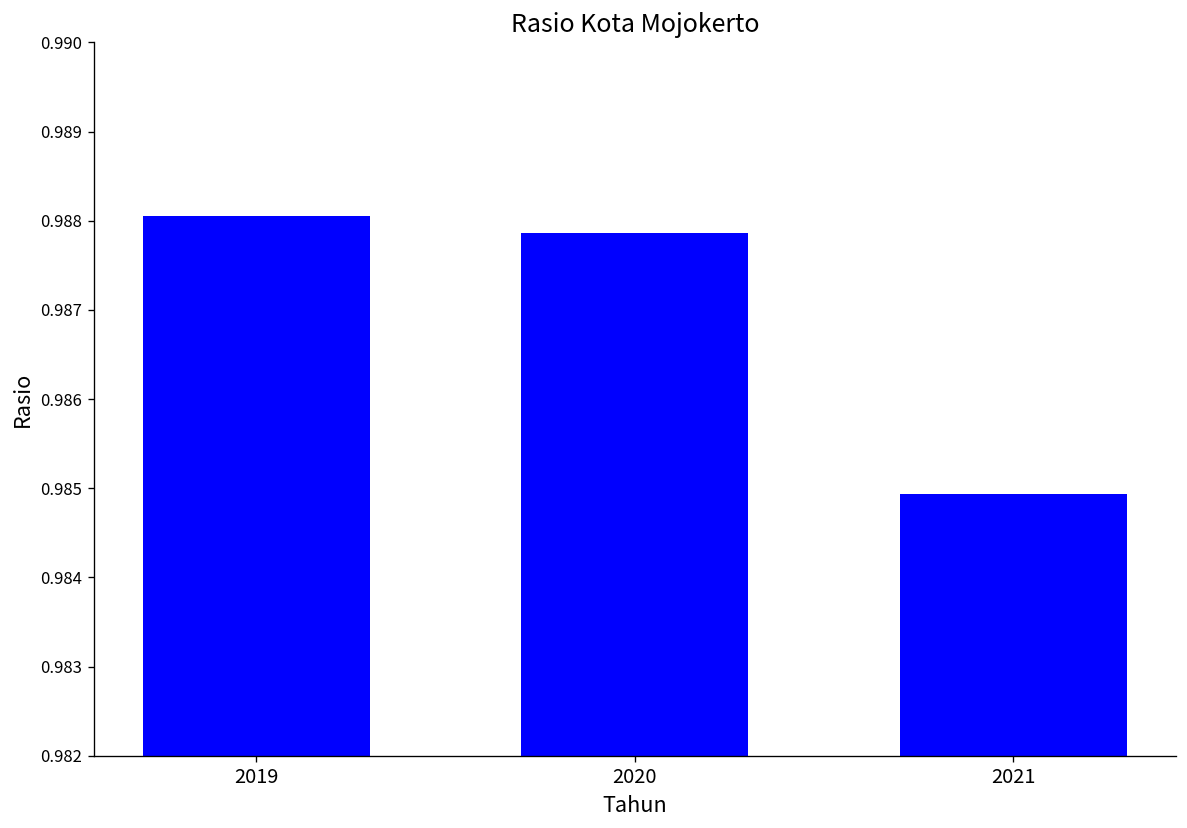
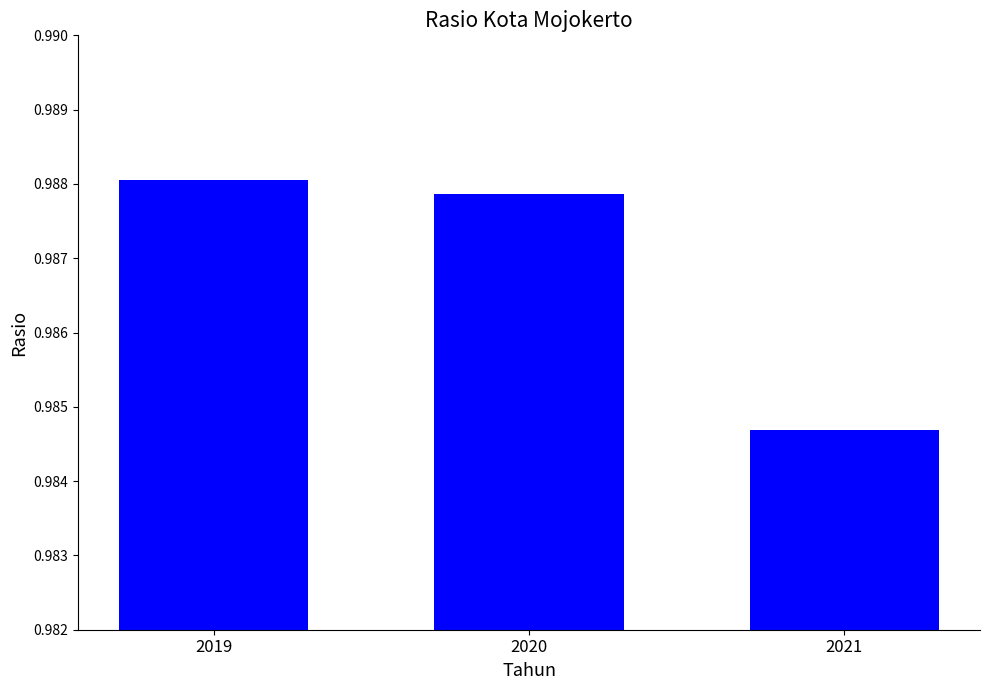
2021: 0.9849 -> 0.9847
